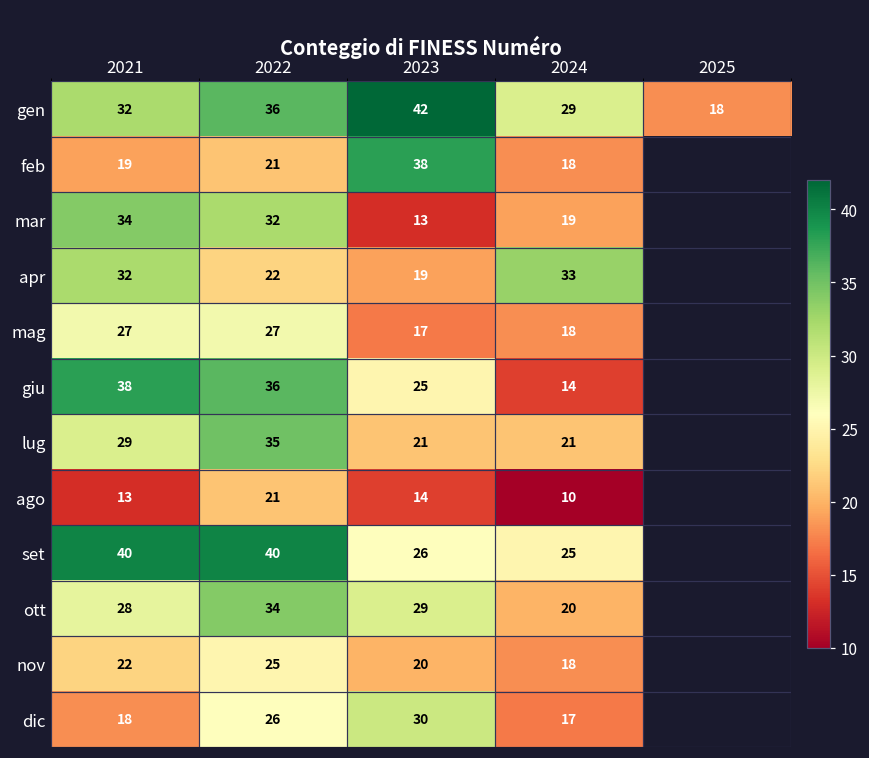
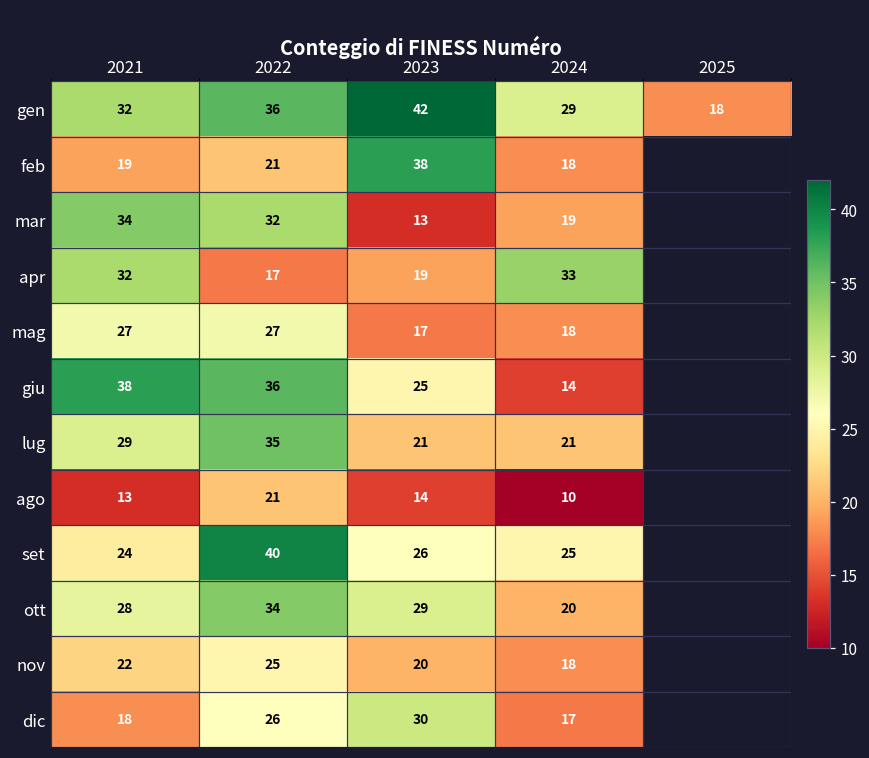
apr, 2022: 22 -> 17
set, 2021: 40 -> 24
